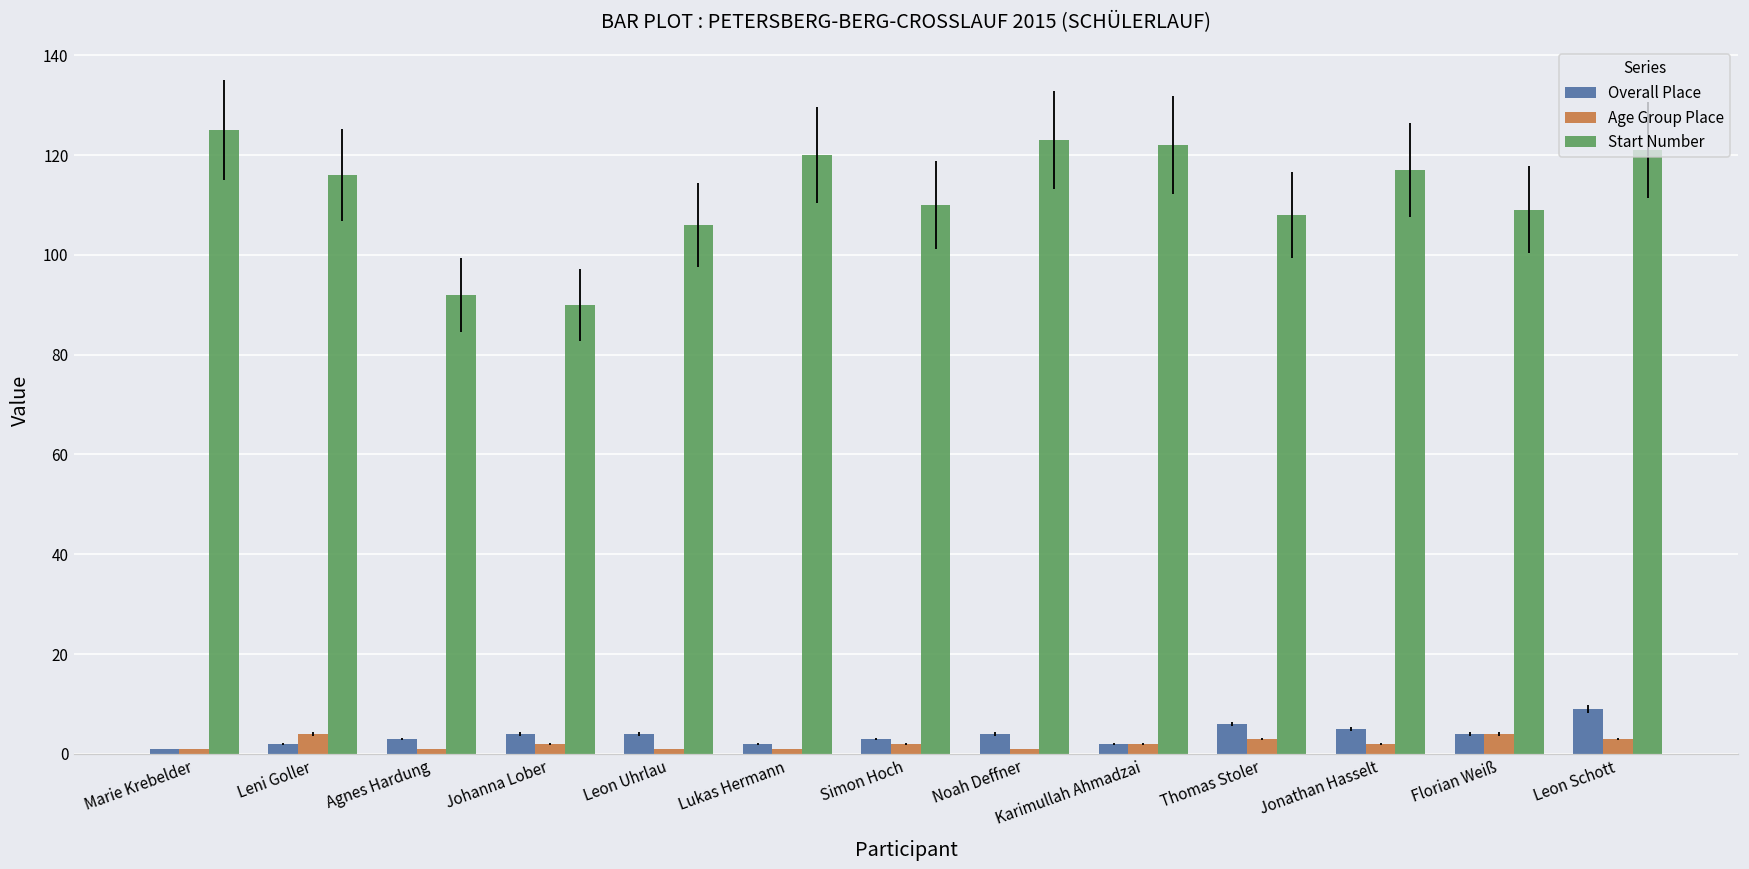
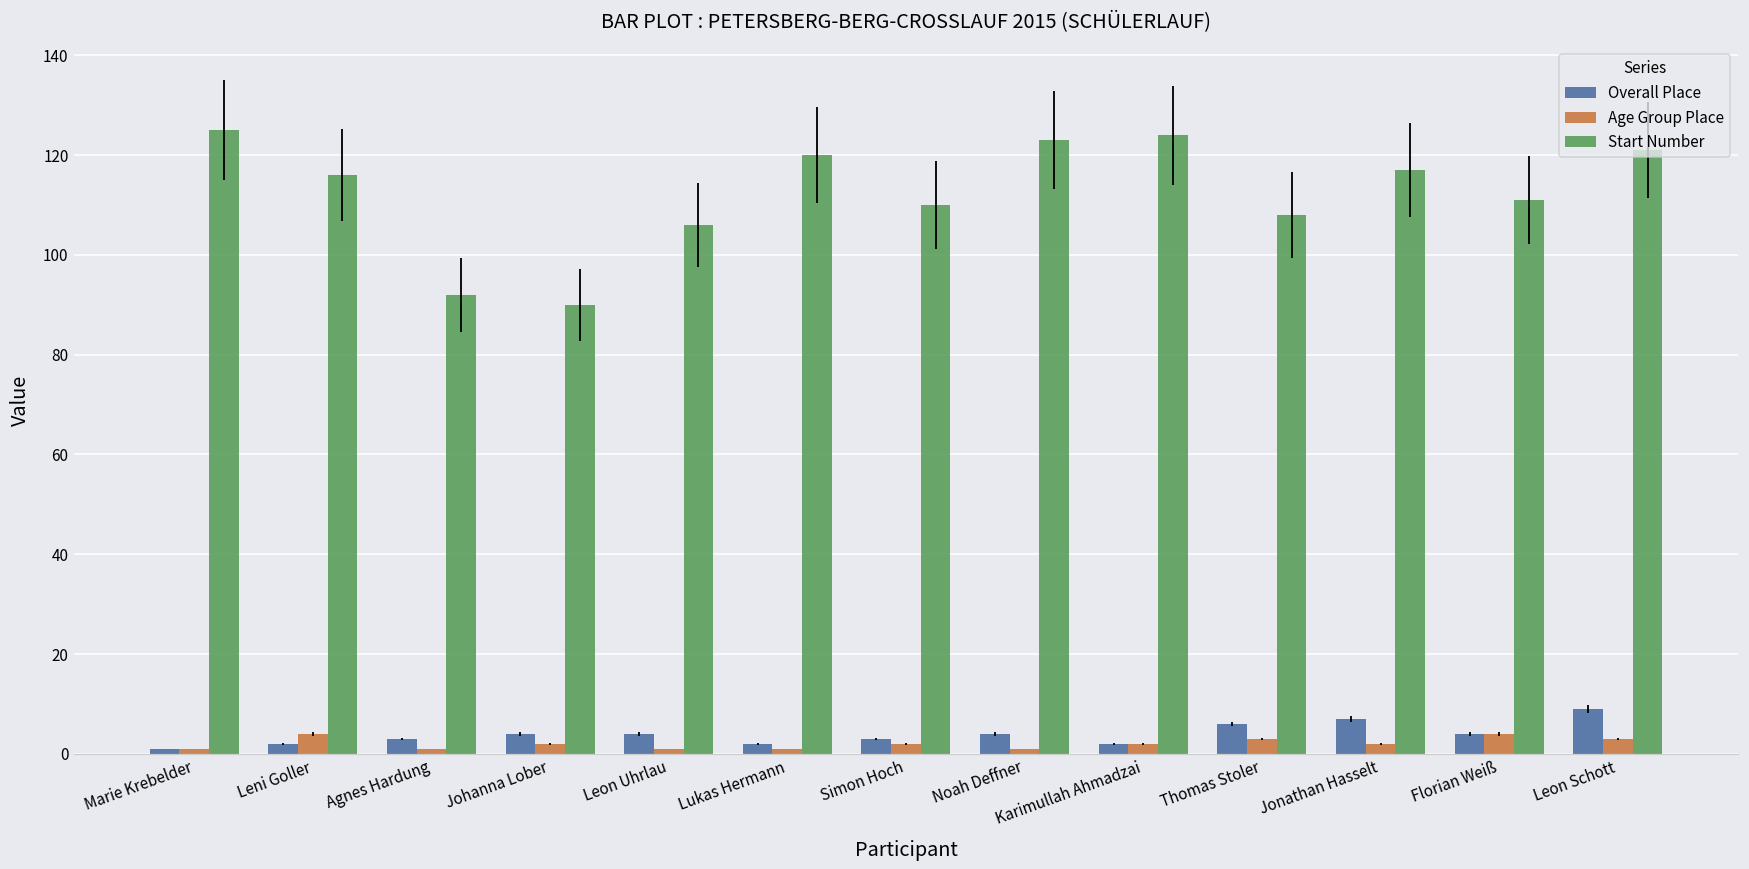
Start Number, Karimullah Ahmadzai: 122 -> 124
Overall Place, Jonathan Hasselt: 5 -> 7
Start Number, Florian Weiß: 109 -> 111
